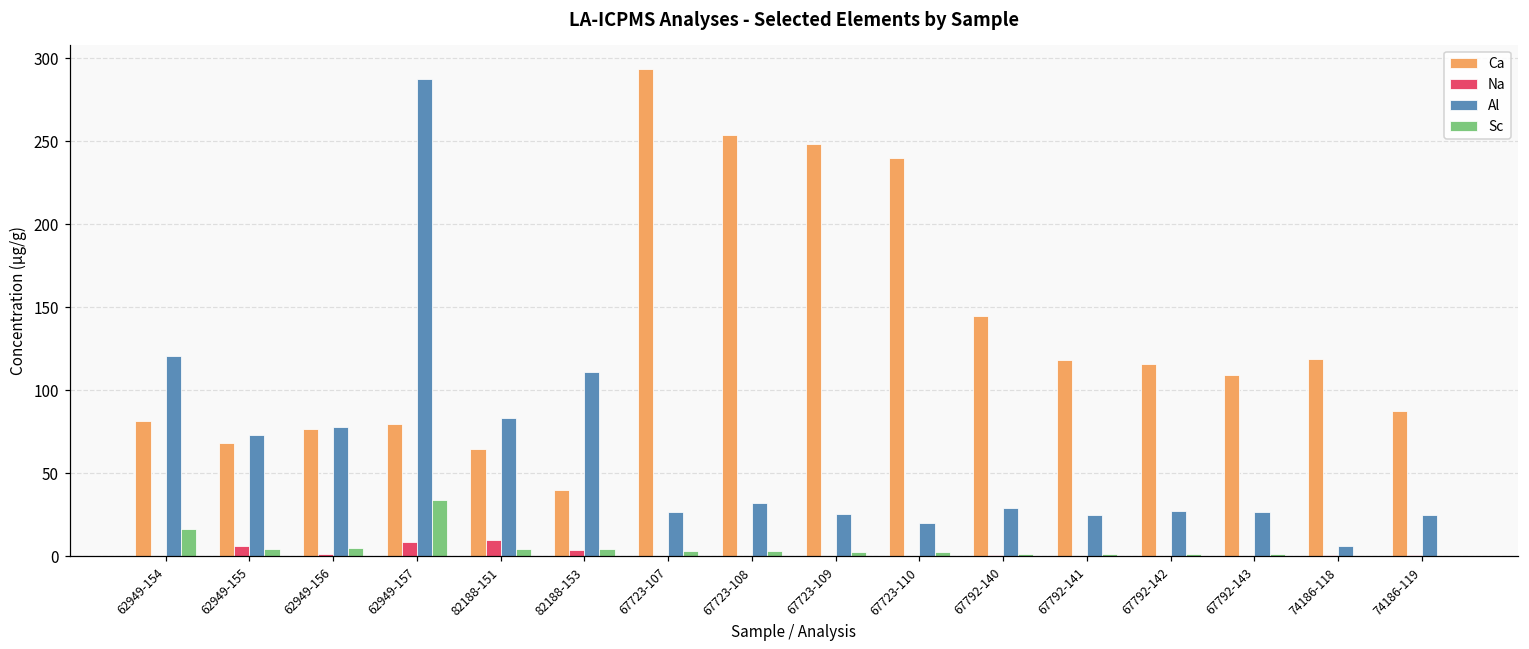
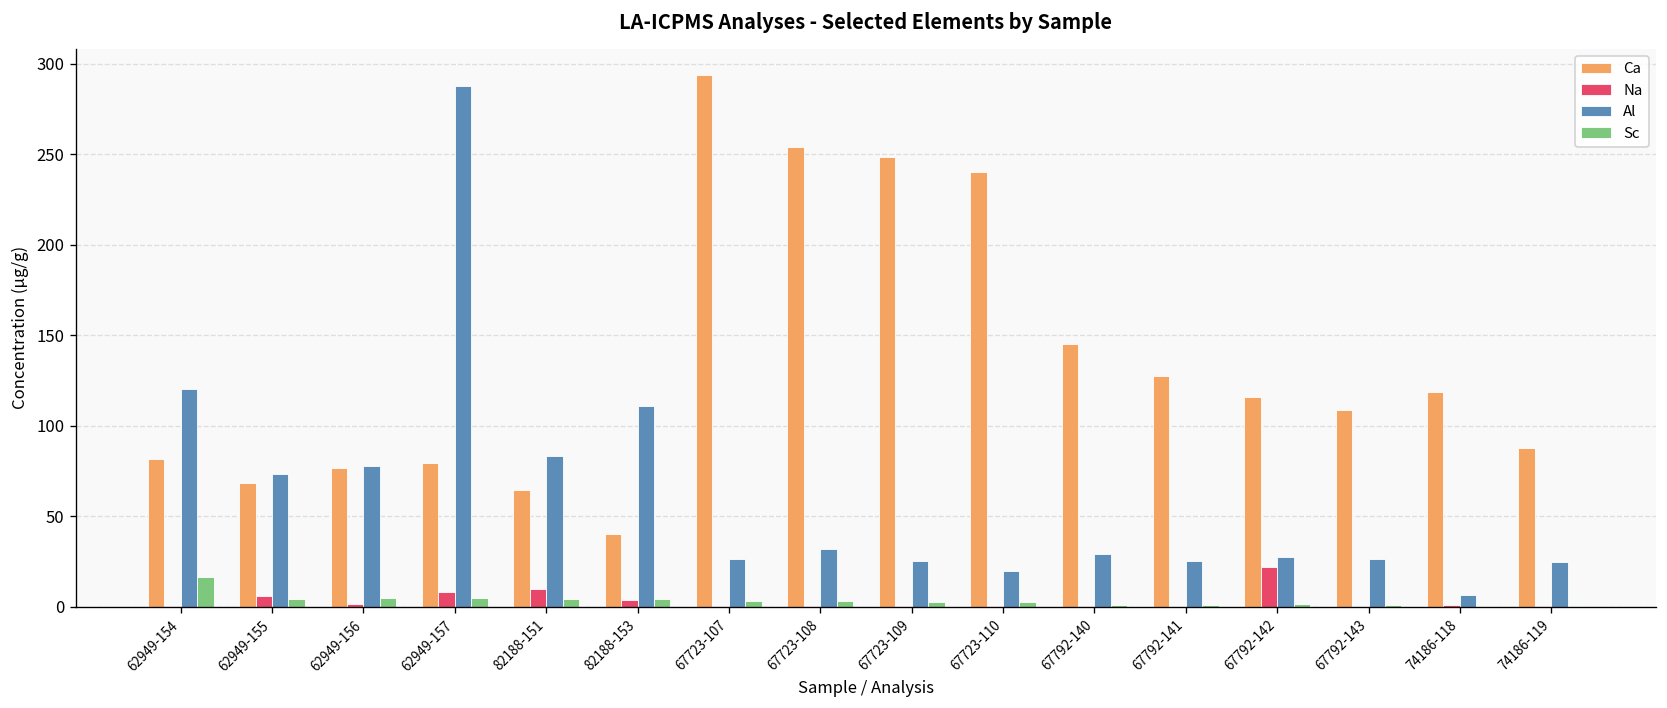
Sc, 62949-157: 34 -> 5
Ca, 67792-141: 118 -> 128
Na, 67792-142: 0 -> 22
